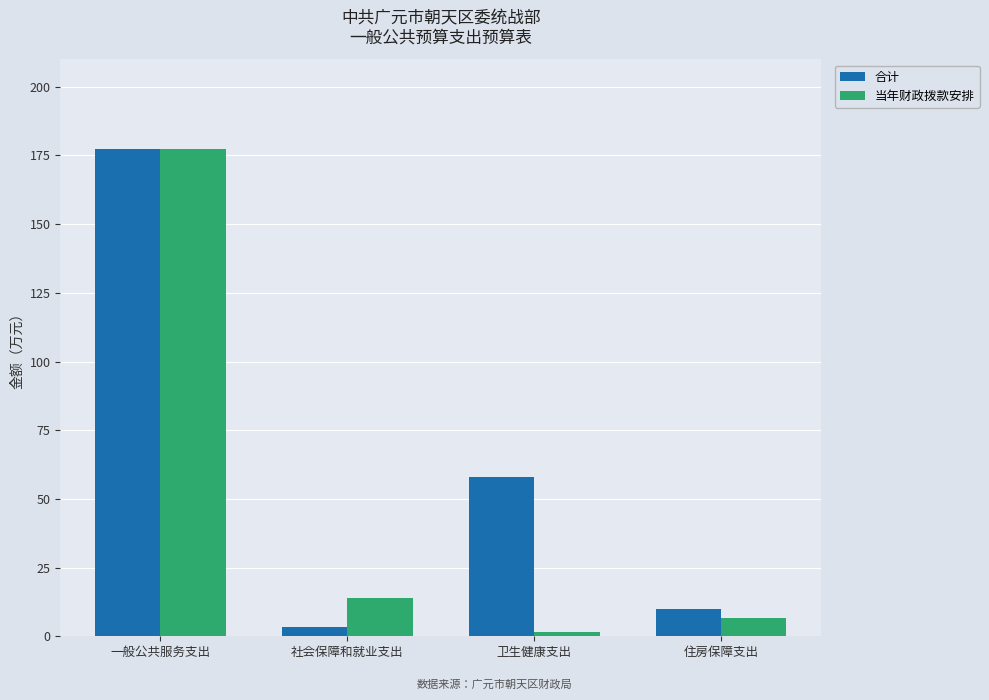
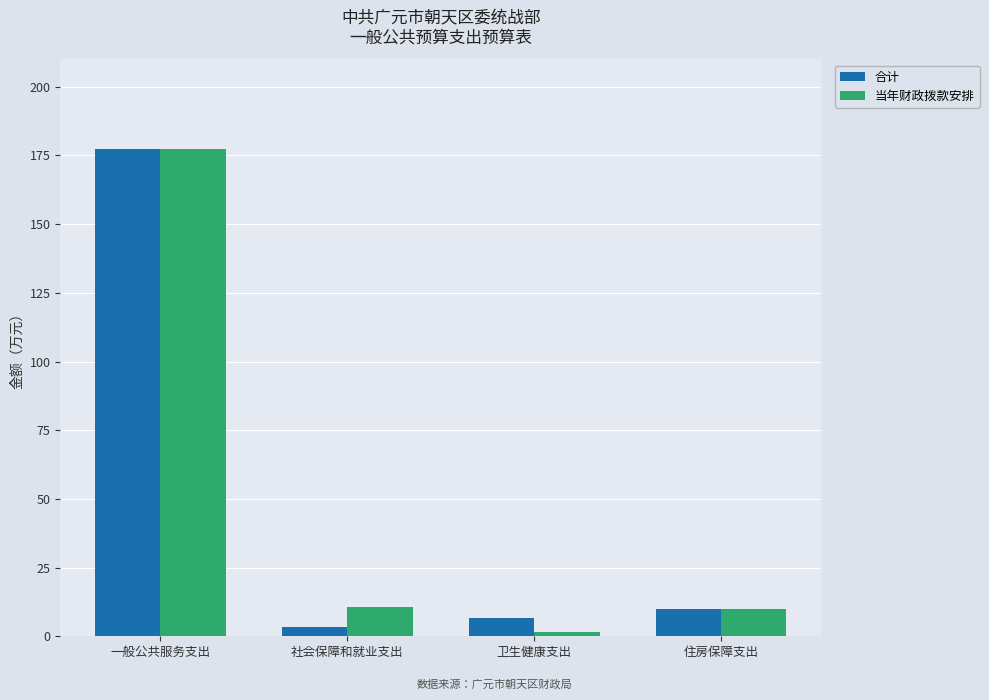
当年财政拨款安排, 社会保障和就业支出: 14 -> 11
合计, 卫生健康支出: 58 -> 7
当年财政拨款安排, 住房保障支出: 7 -> 10
